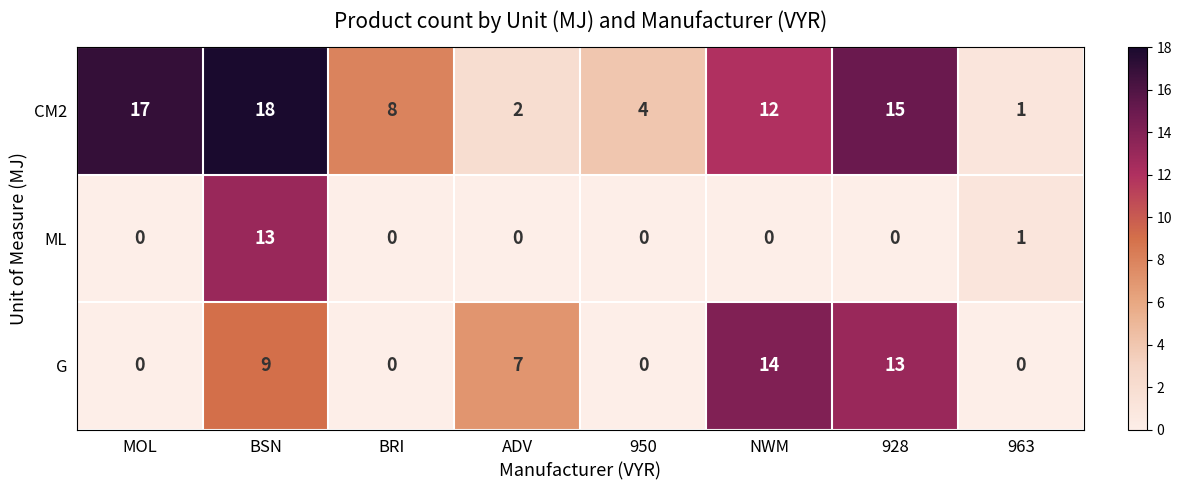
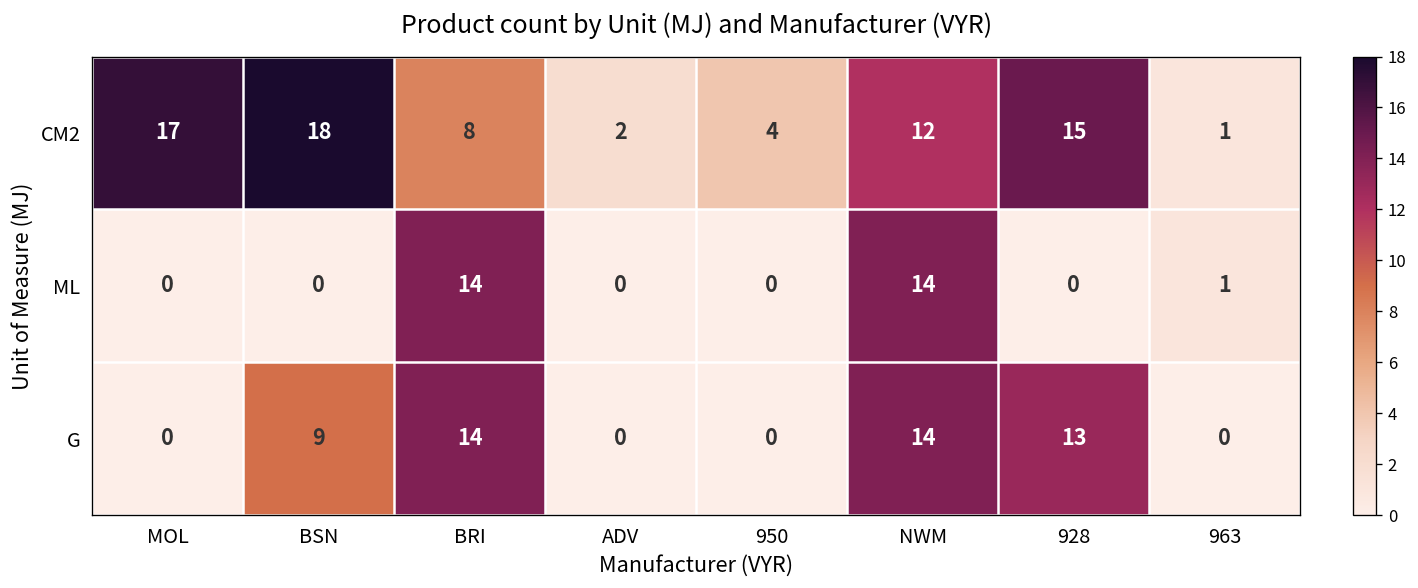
ML, BSN: 13 -> 0
ML, BRI: 0 -> 14
ML, NWM: 0 -> 14
G, BRI: 0 -> 14
G, ADV: 7 -> 0
